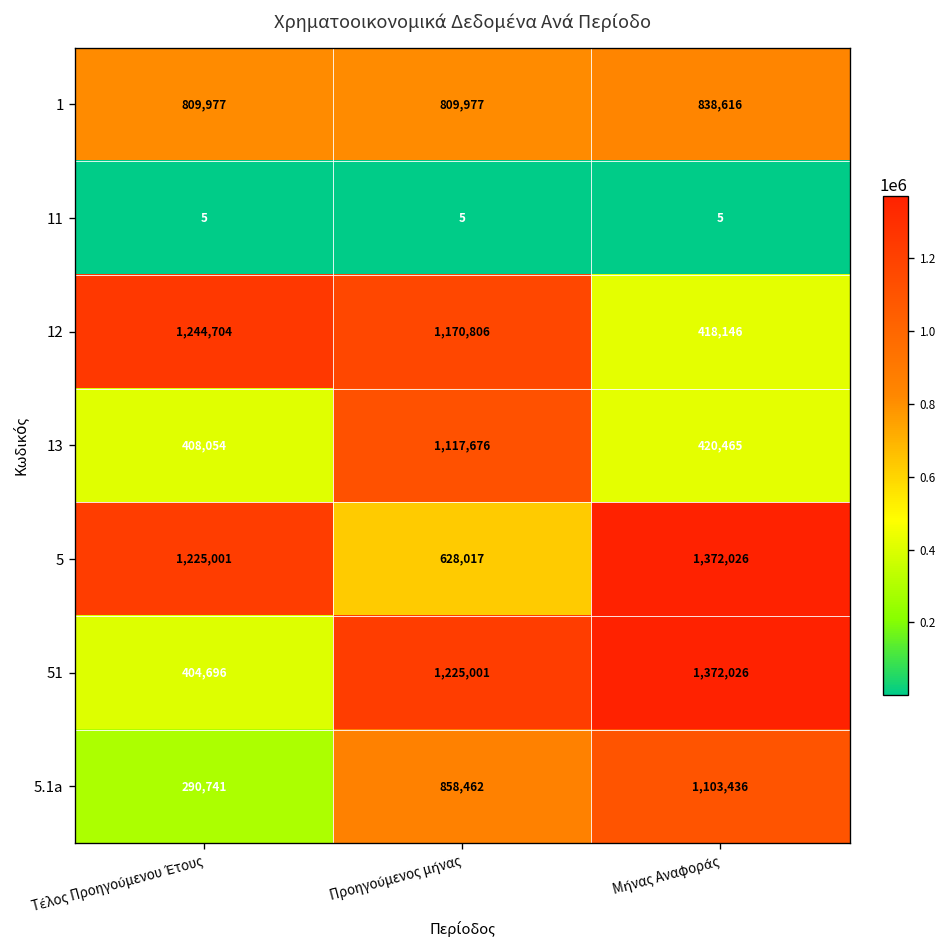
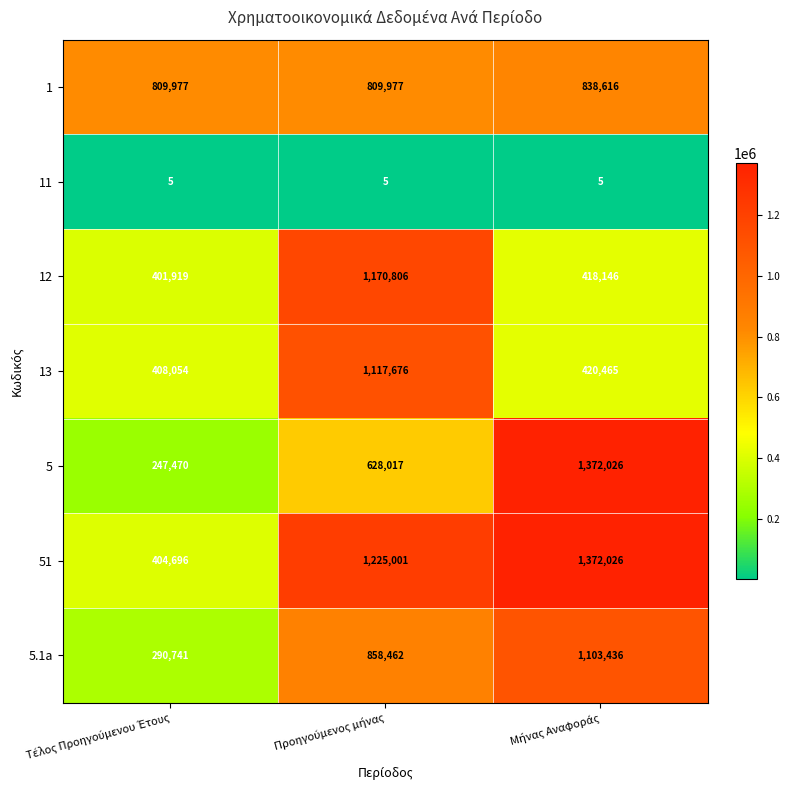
12, Τέλος Προηγούμενου Έτους: 1,244,704 -> 401,919
5, Τέλος Προηγούμενου Έτους: 1,225,001 -> 247,470
